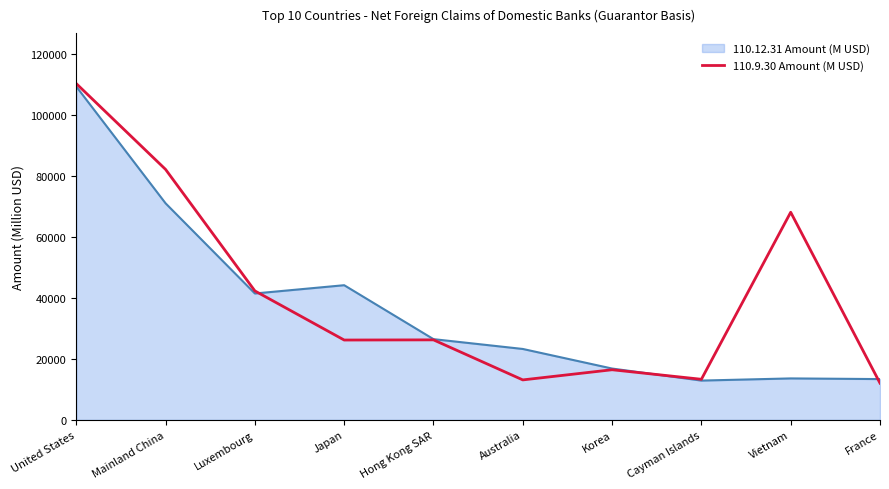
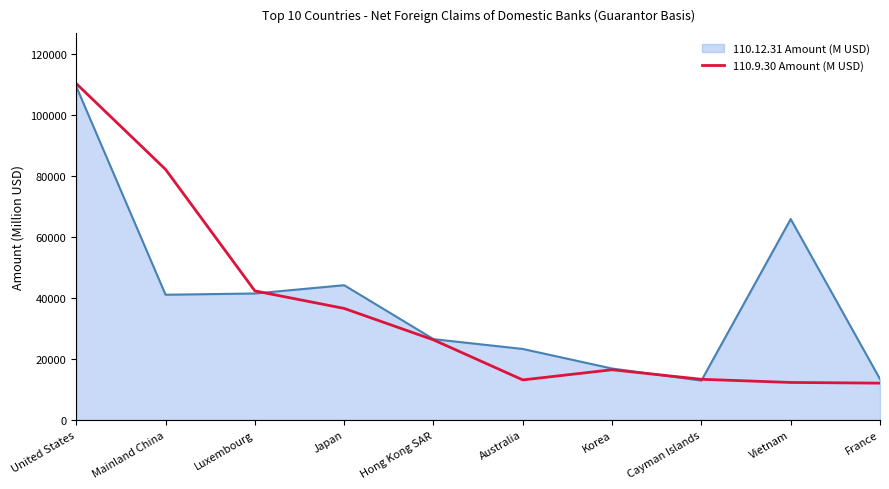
110.12.31 Amount (M USD), Mainland China: 71000 -> 41000
110.9.30 Amount (M USD), Japan: 26000 -> 37000
110.12.31 Amount (M USD), Vietnam: 14000 -> 66000
110.9.30 Amount (M USD), Vietnam: 68000 -> 12000
